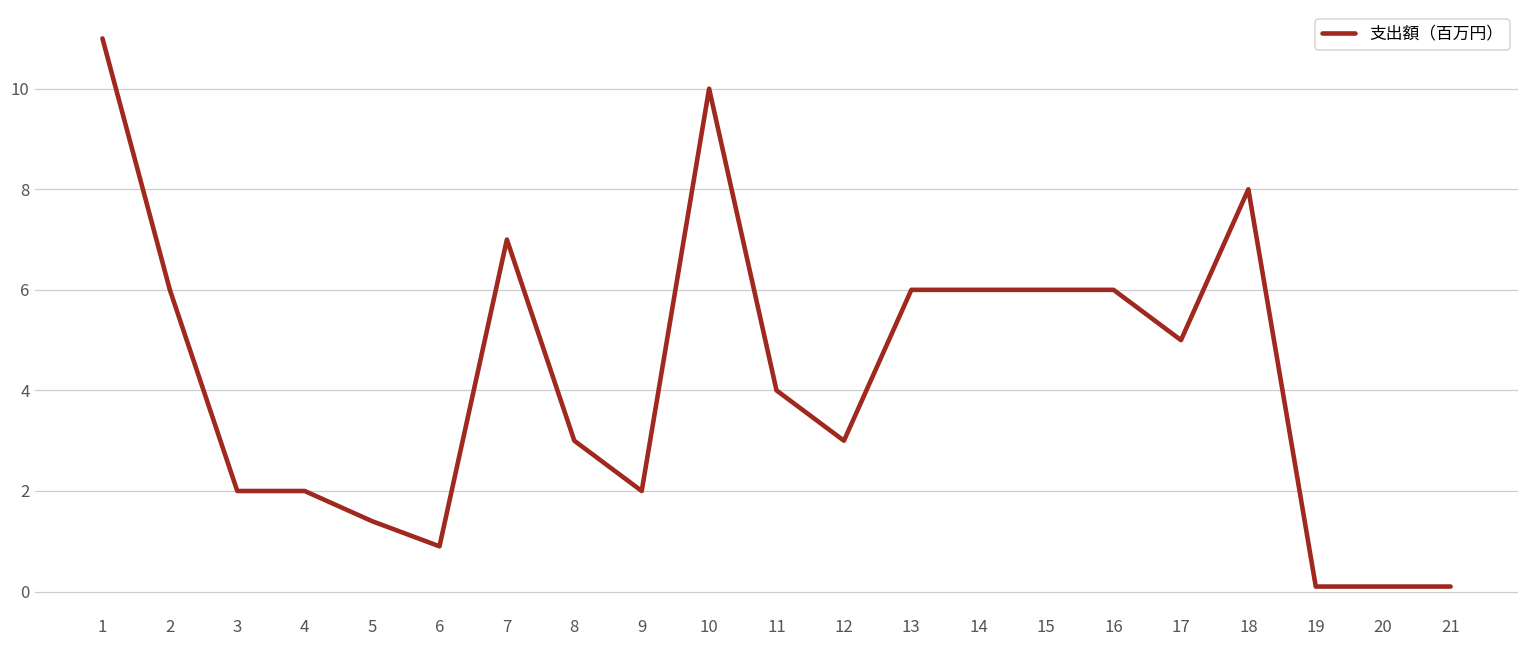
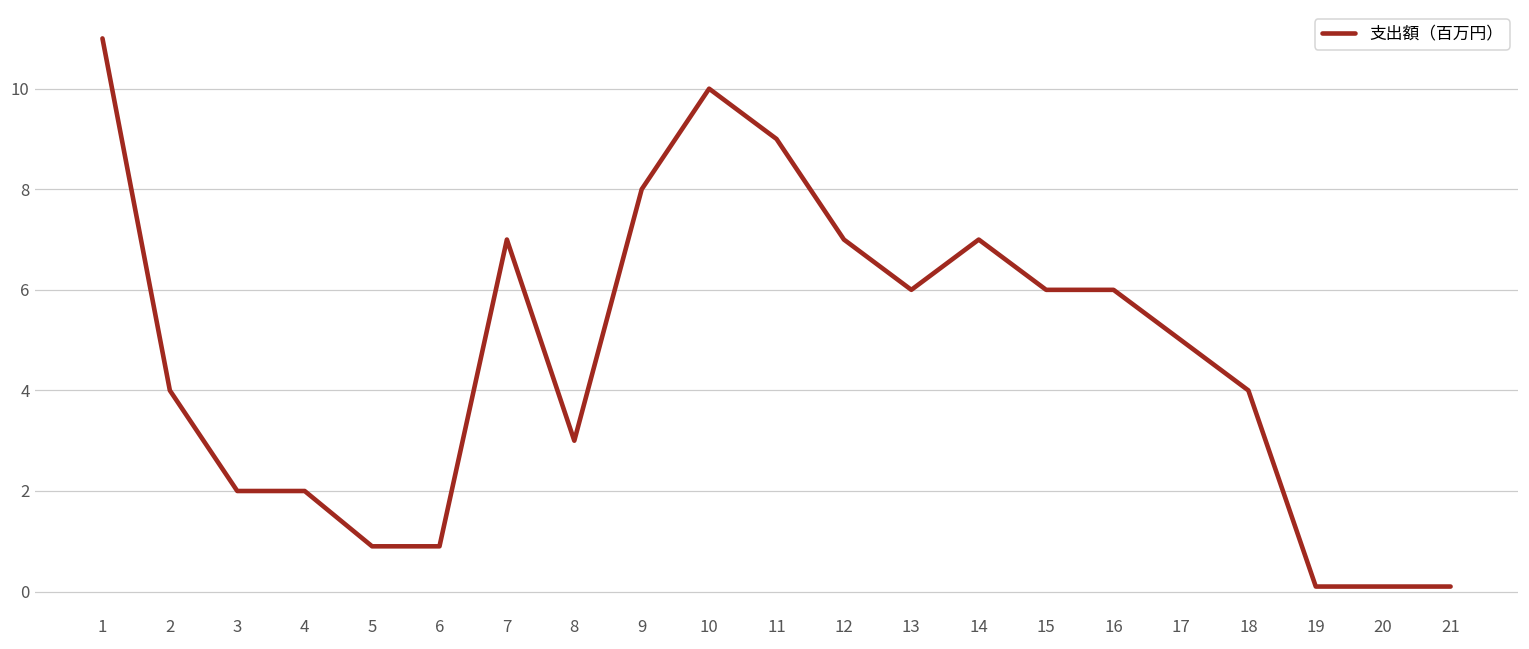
2: 6 -> 4
5: 1.4 -> 0.9
9: 2 -> 8
11: 4 -> 9
12: 3 -> 7
14: 6 -> 7
18: 8 -> 4
